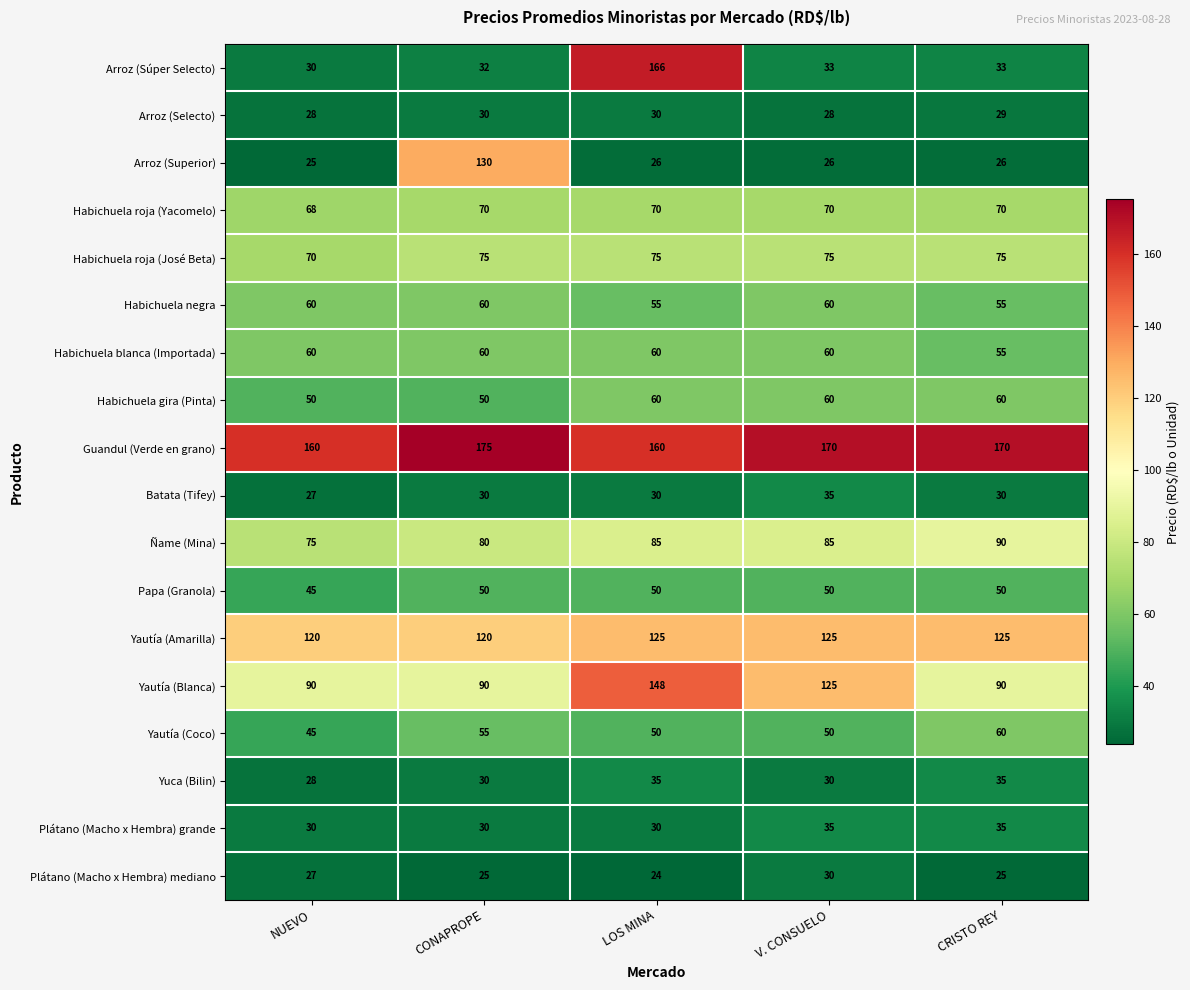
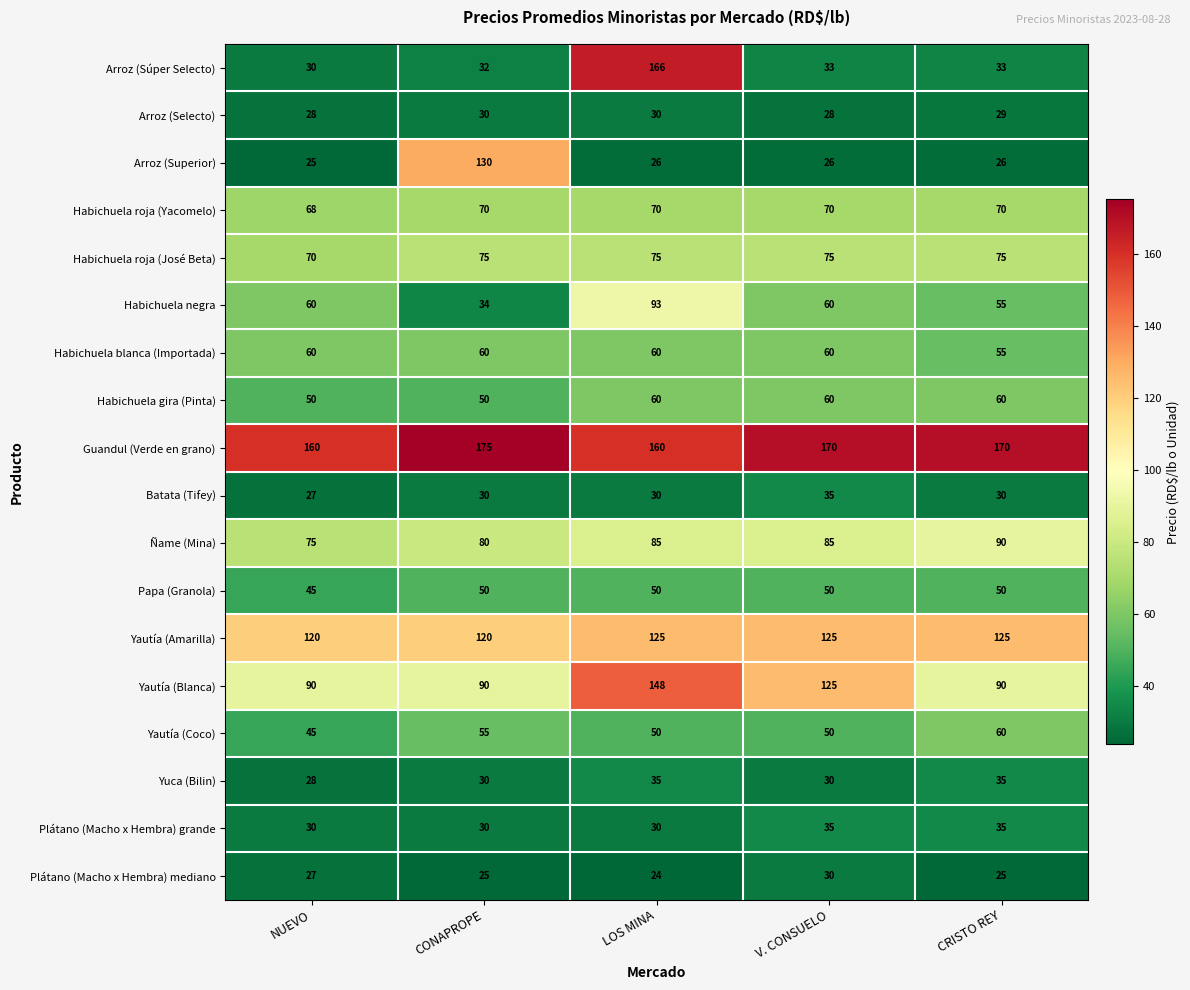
Habichuela negra, CONAPROPE: 60 -> 34
Habichuela negra, LOS MINA: 55 -> 93
